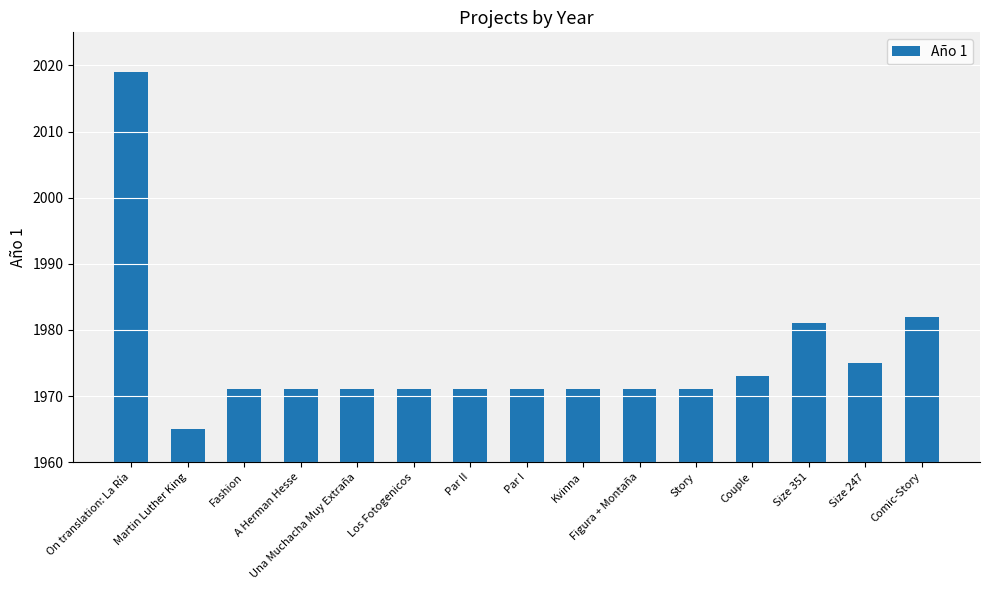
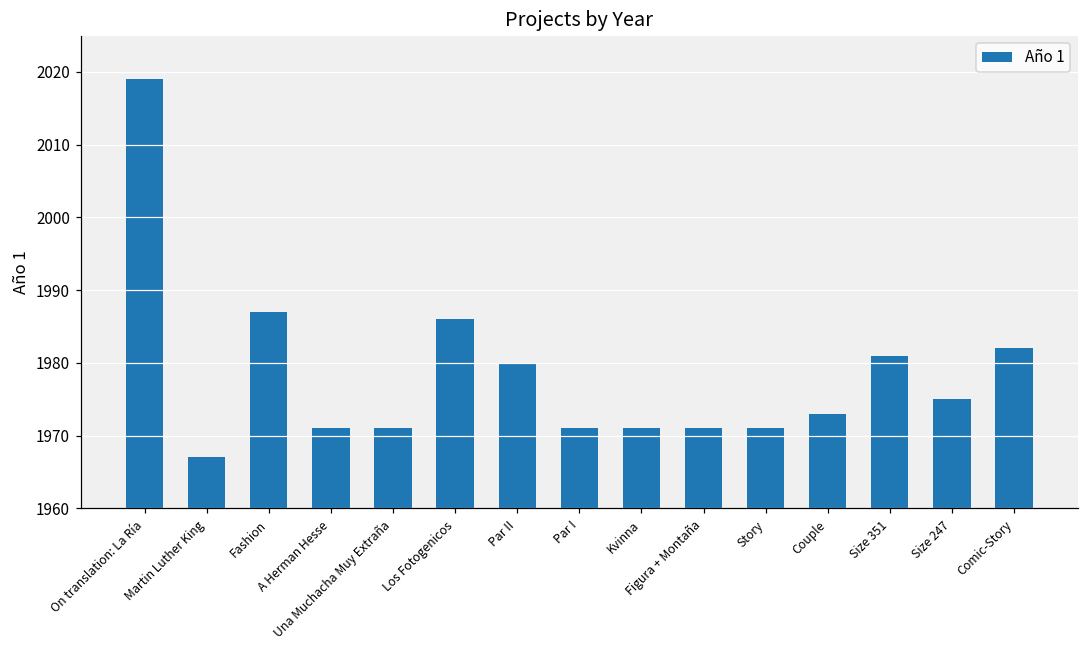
Martin Luther King: 1965 -> 1967
Fashion: 1971 -> 1987
Los Fotogenicos: 1971 -> 1986
Par II: 1971 -> 1980
